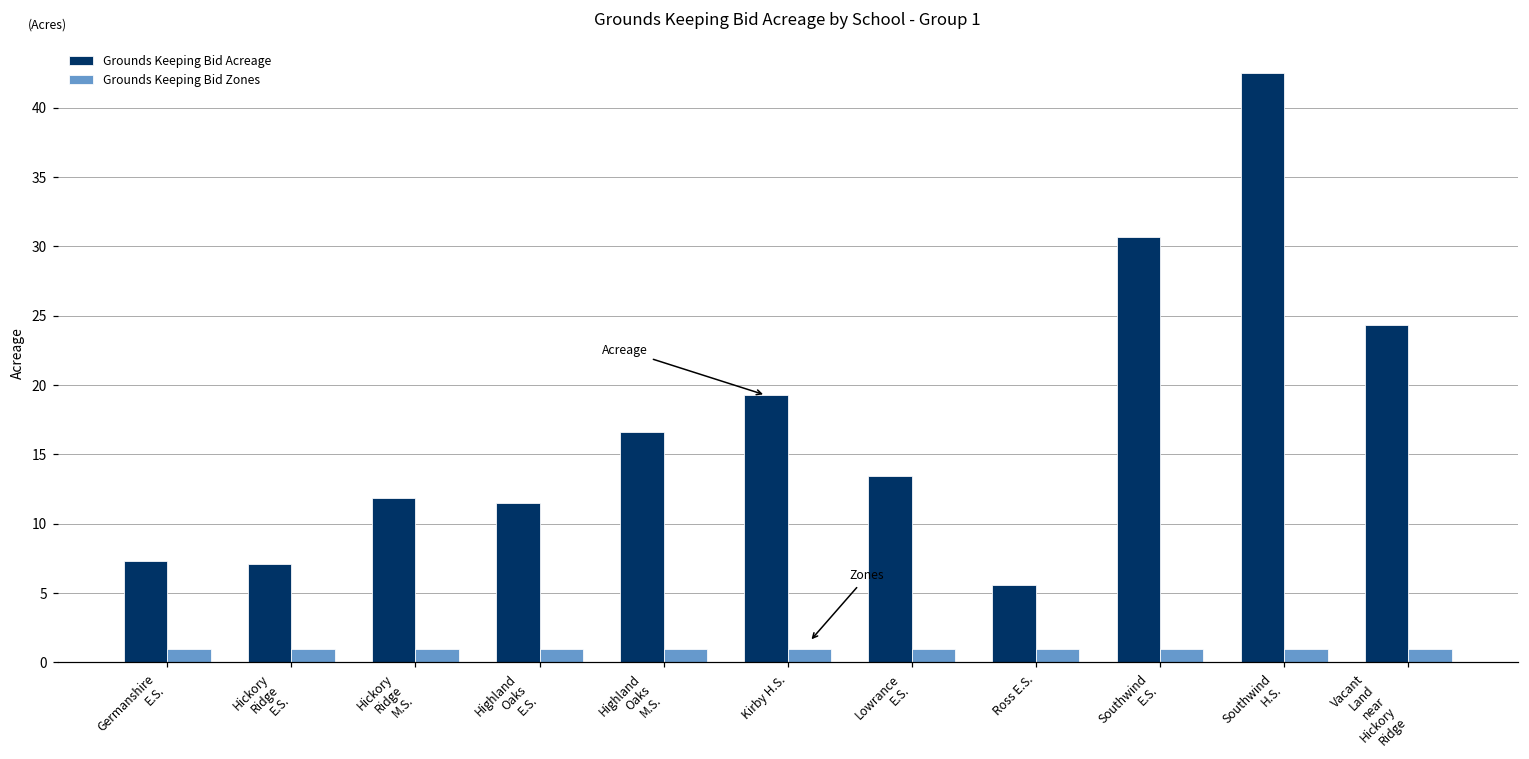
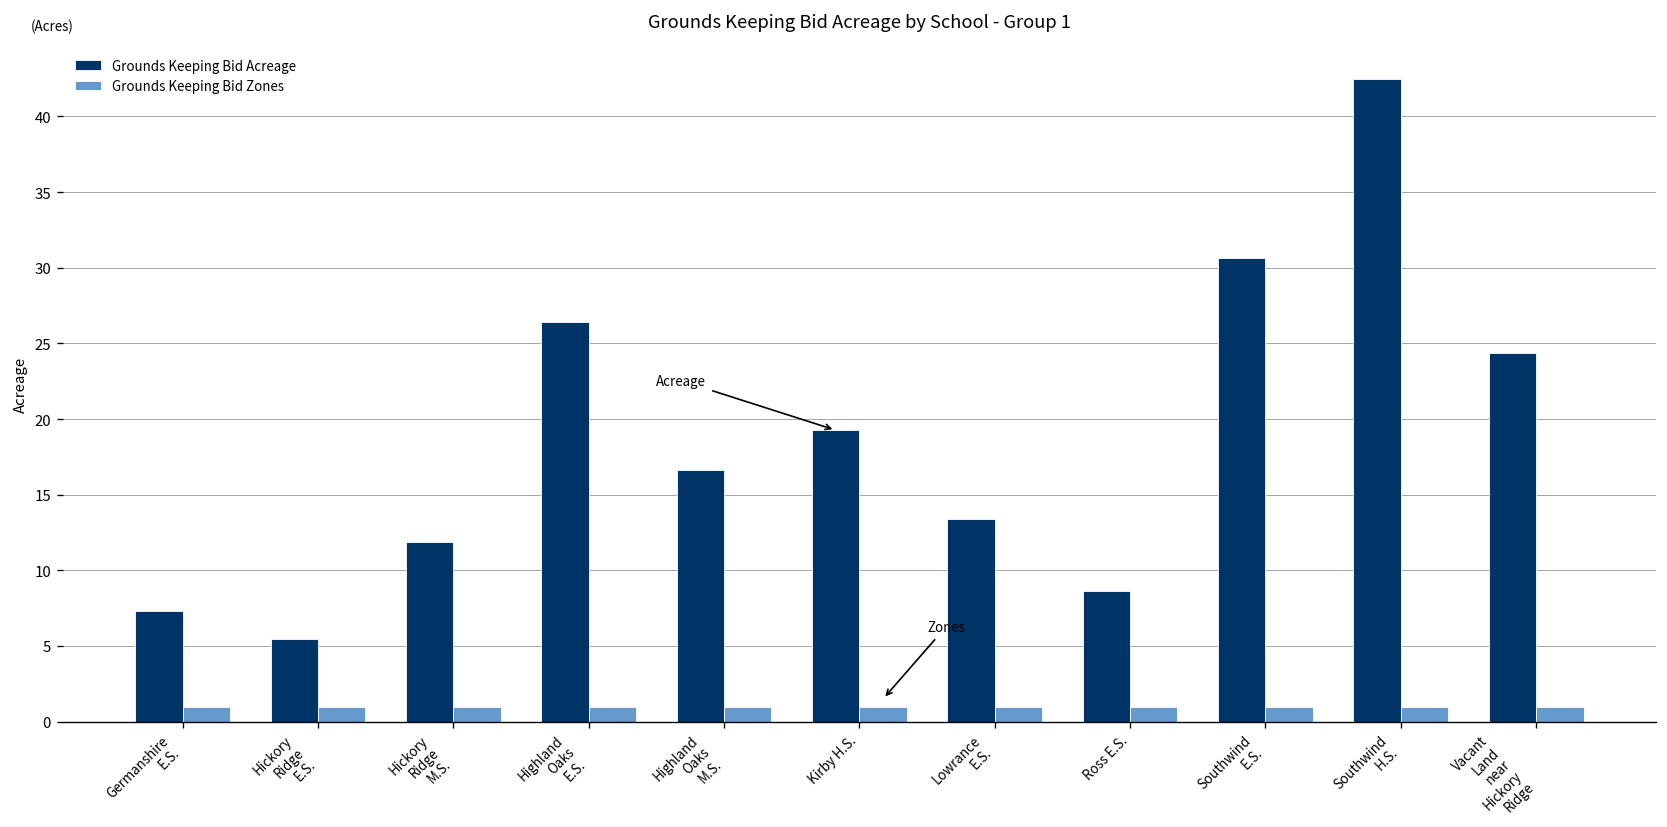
Grounds Keeping Bid Acreage, Hickory Ridge E.S.: 7.1 -> 5.5
Grounds Keeping Bid Acreage, Highland Oaks E.S.: 11.5 -> 26.4
Grounds Keeping Bid Acreage, Ross E.S.: 5.6 -> 8.7
